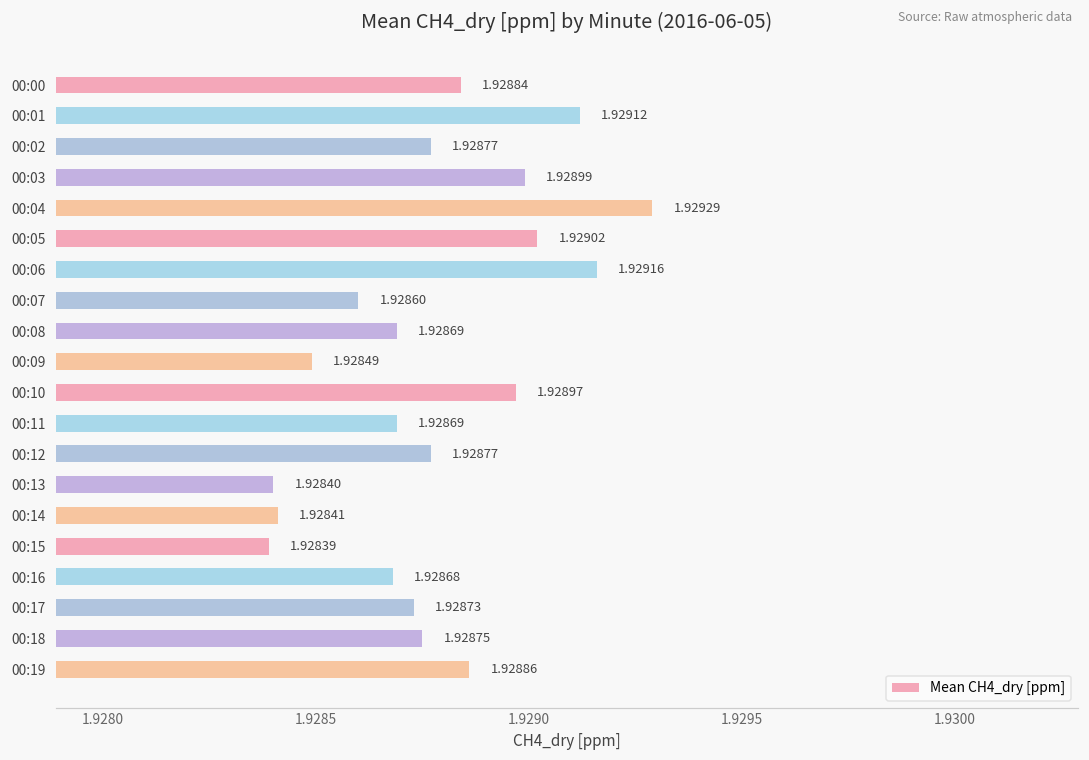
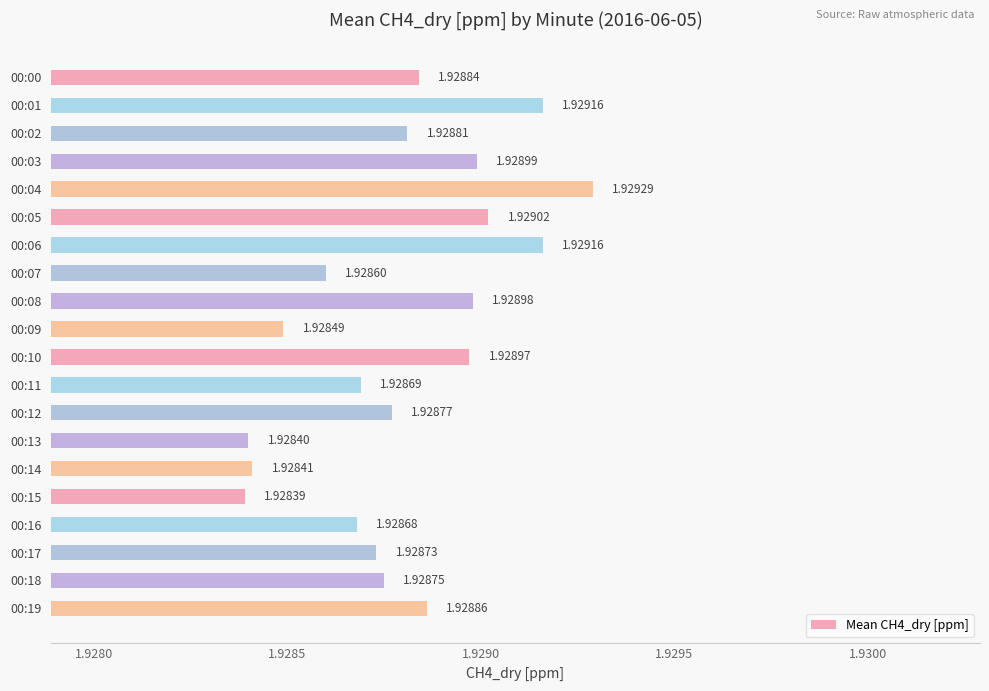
00:01: 1.92912 -> 1.92916
00:02: 1.92877 -> 1.92881
00:08: 1.92869 -> 1.92898
